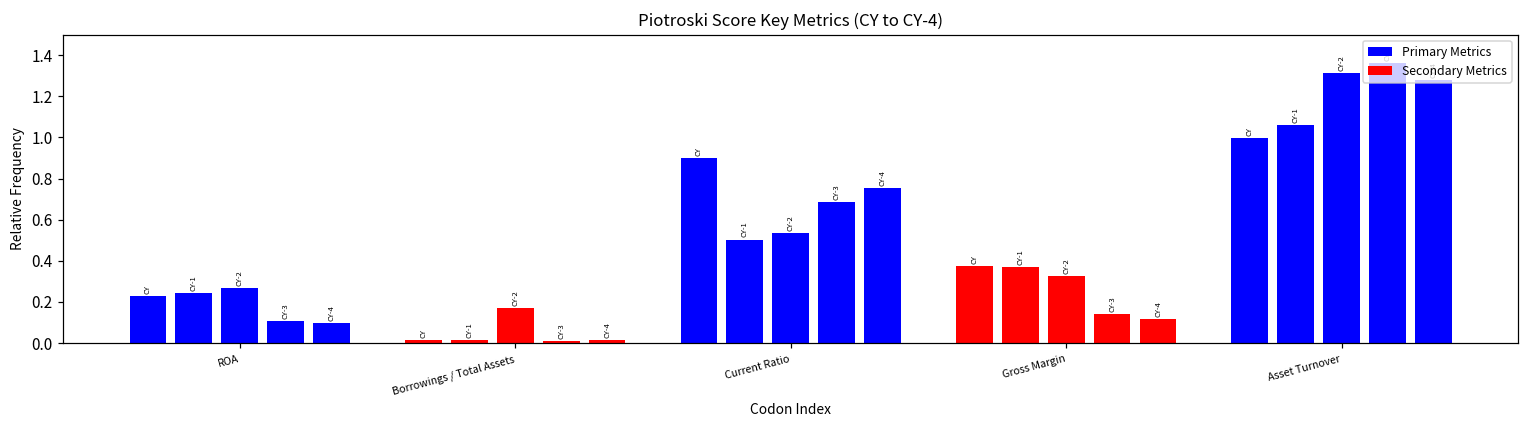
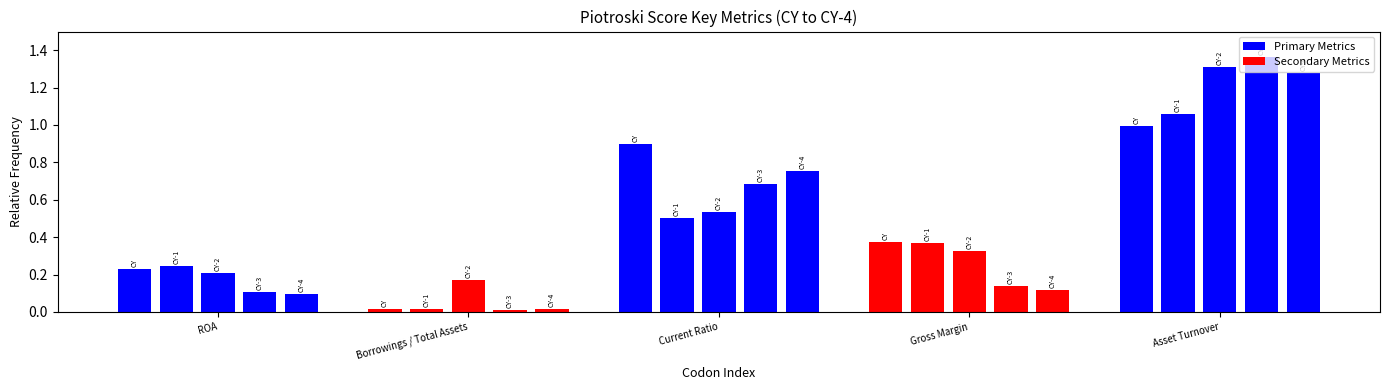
ROA: 0.27 -> 0.21
